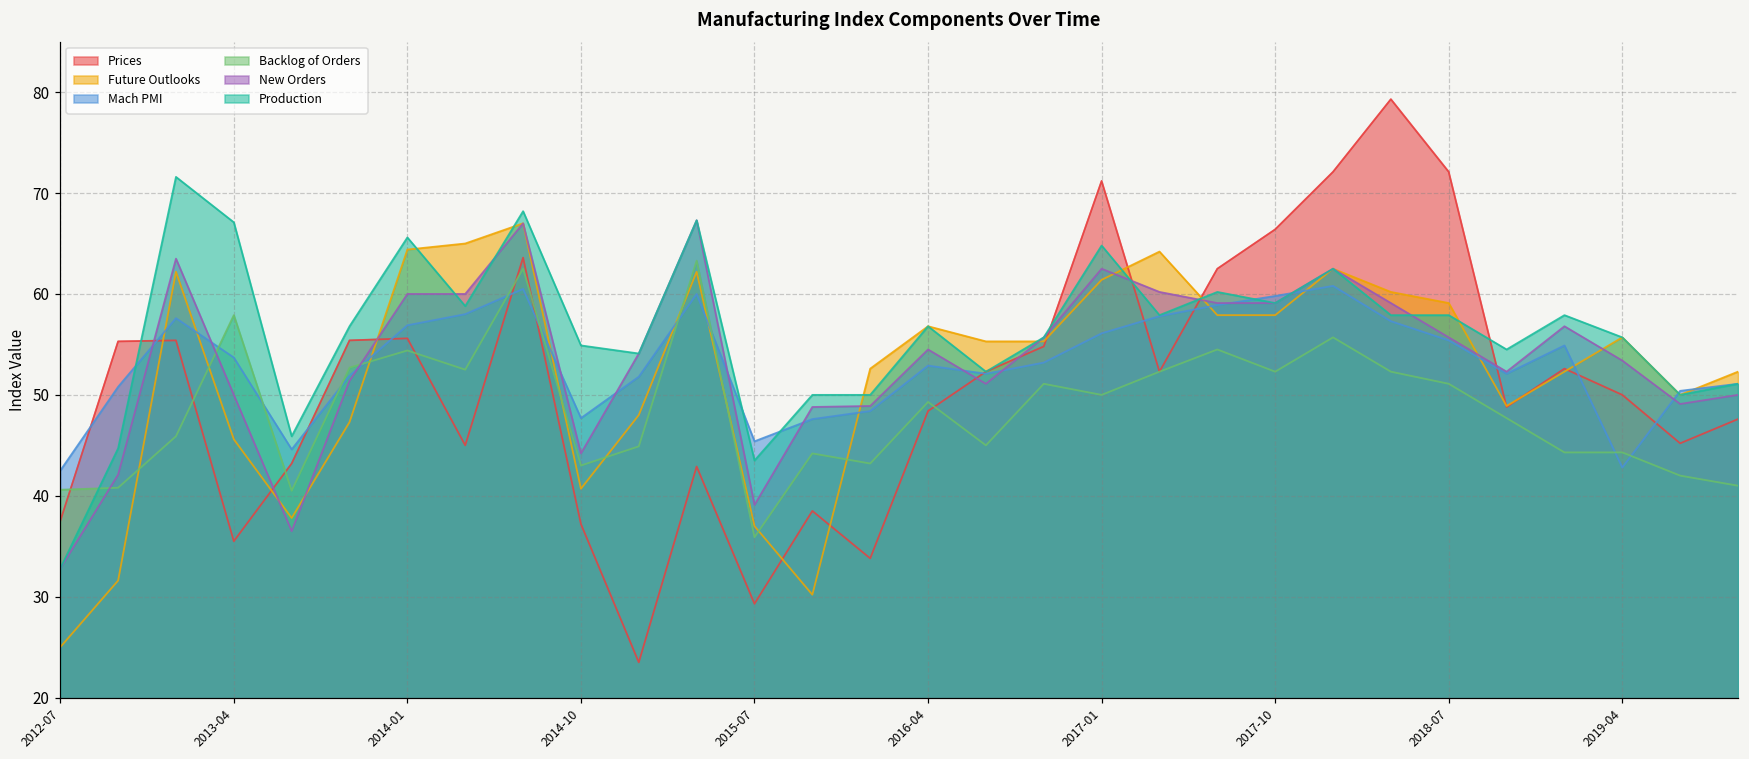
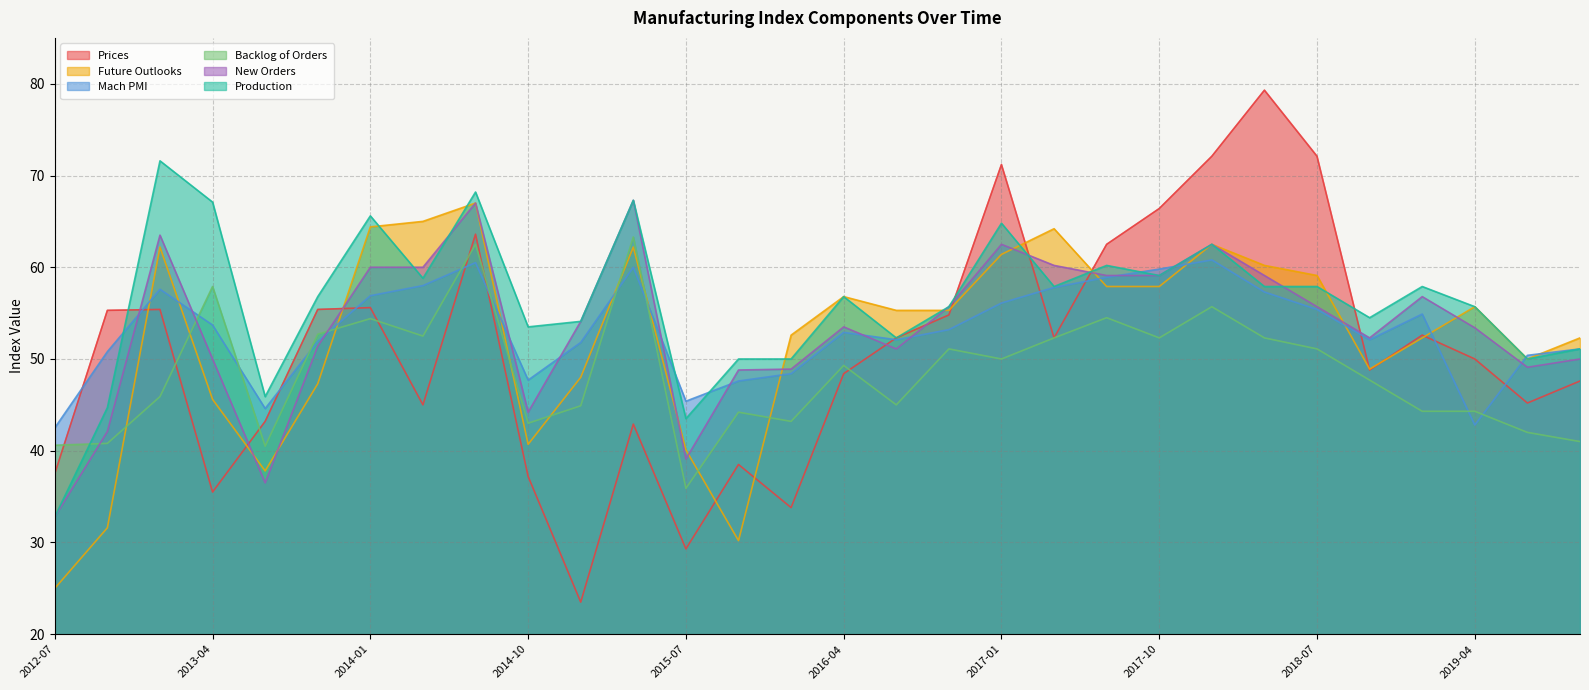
Production, 2014-10: 55 -> 54
Future Outlooks, 2015-07: 37 -> 40
New Orders, 2016-04: 55 -> 54
